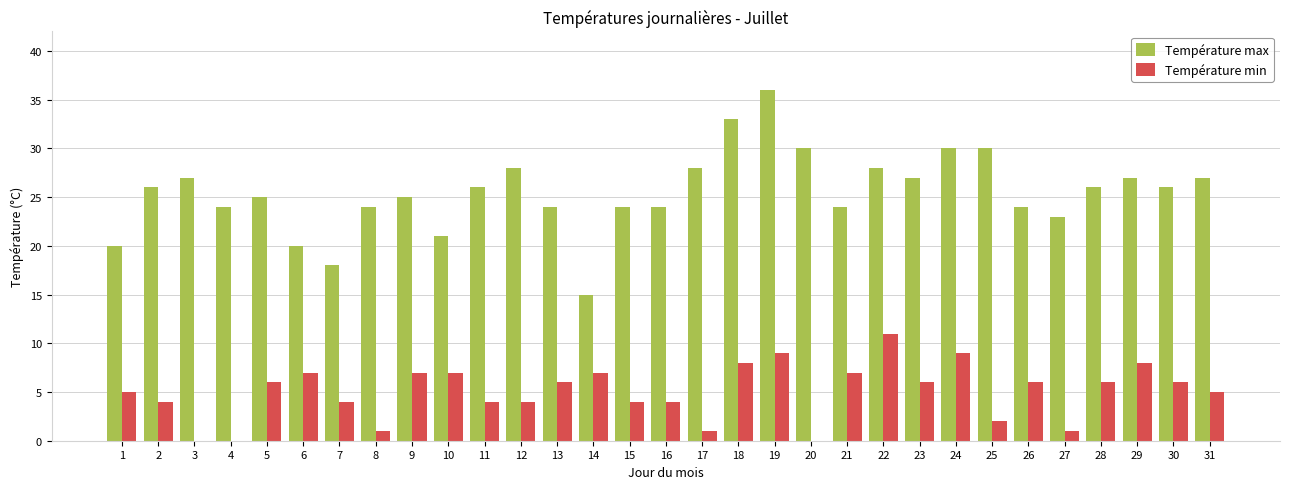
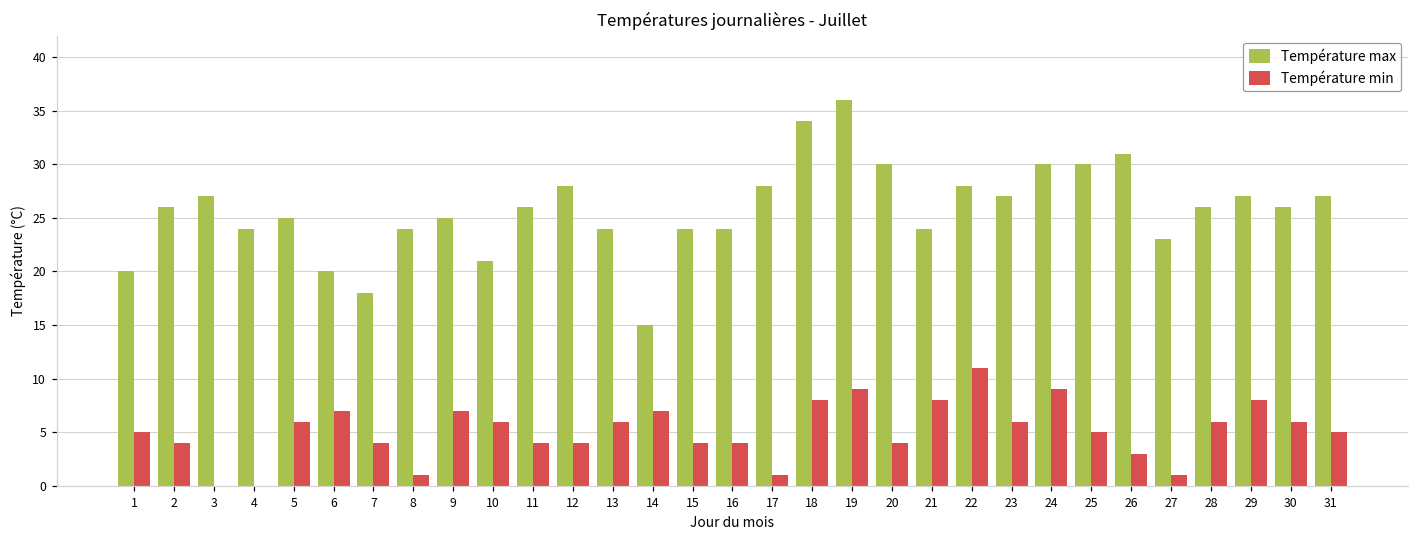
Température min, 10: 7 -> 6
Température max, 18: 33 -> 34
Température min, 20: 0 -> 4
Température min, 21: 7 -> 8
Température min, 25: 2 -> 5
Température max, 26: 24 -> 31
Température min, 26: 6 -> 3
